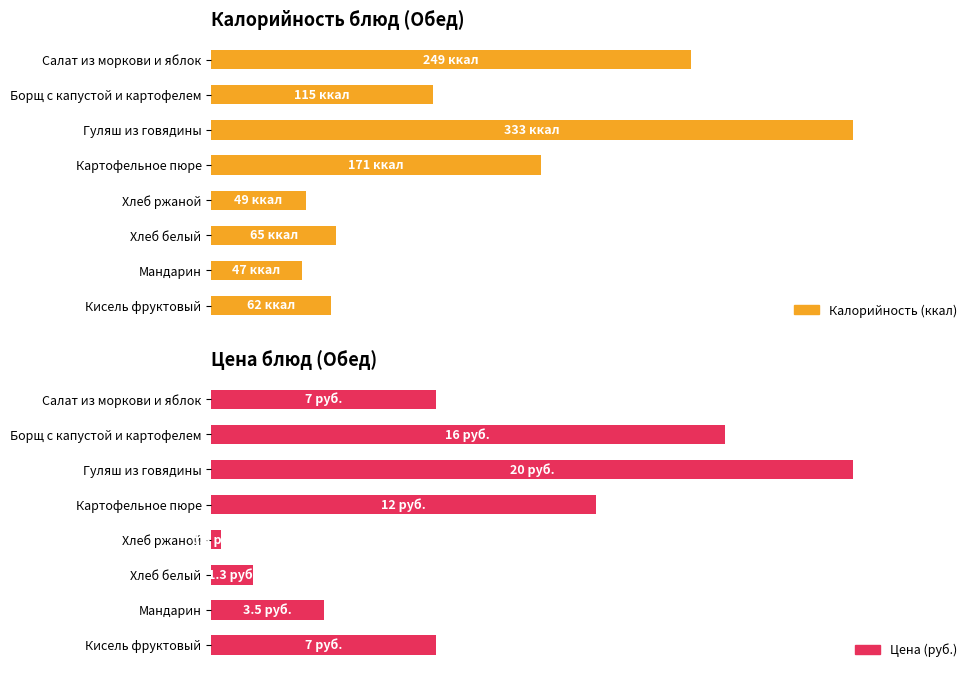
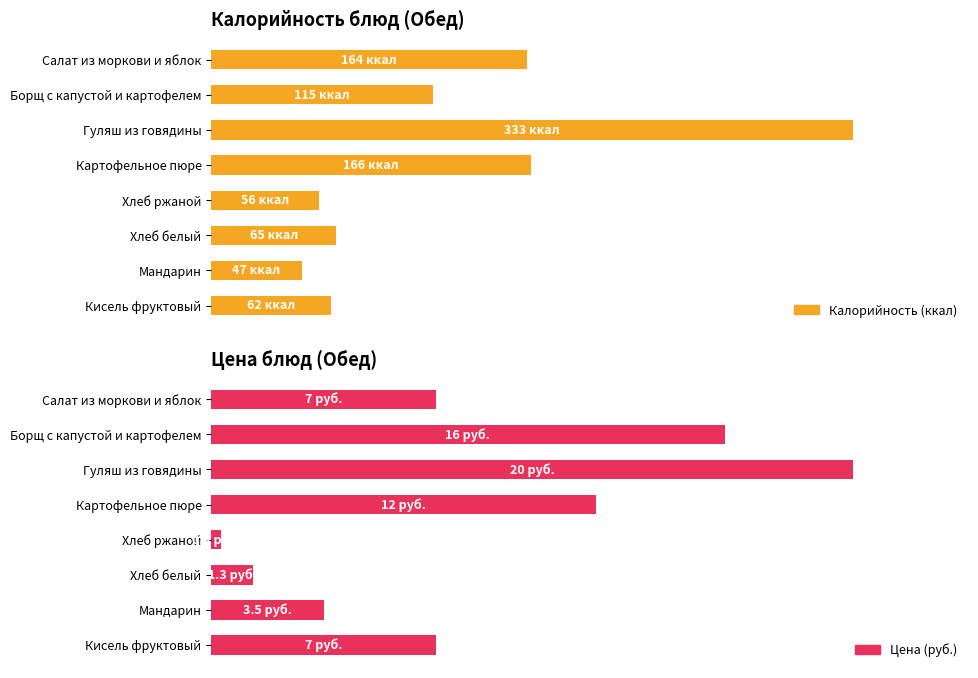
Калорийность блюд (Обед), Салат из моркови и яблок: 249 -> 164
Калорийность блюд (Обед), Картофельное пюре: 171 -> 166
Калорийность блюд (Обед), Хлеб ржаной: 49 -> 56
